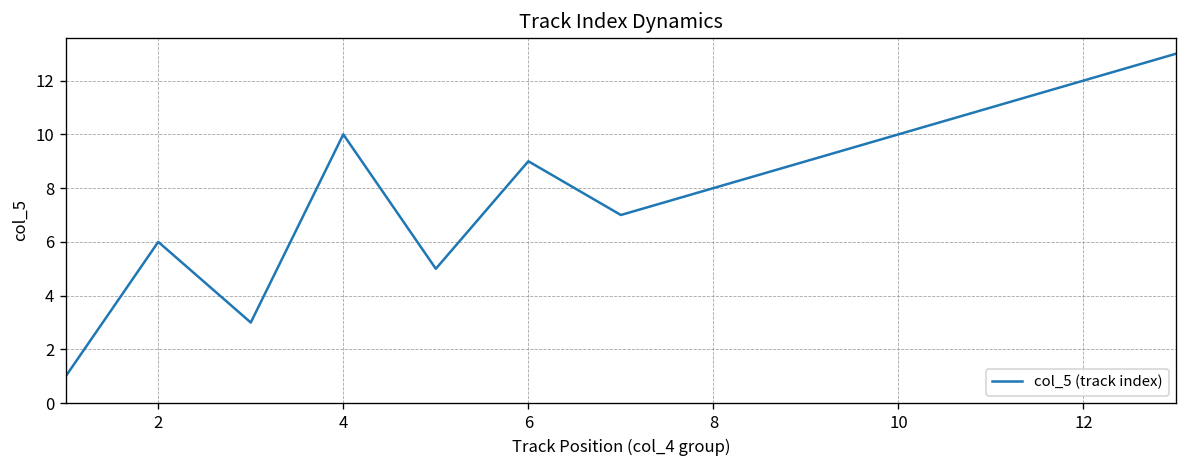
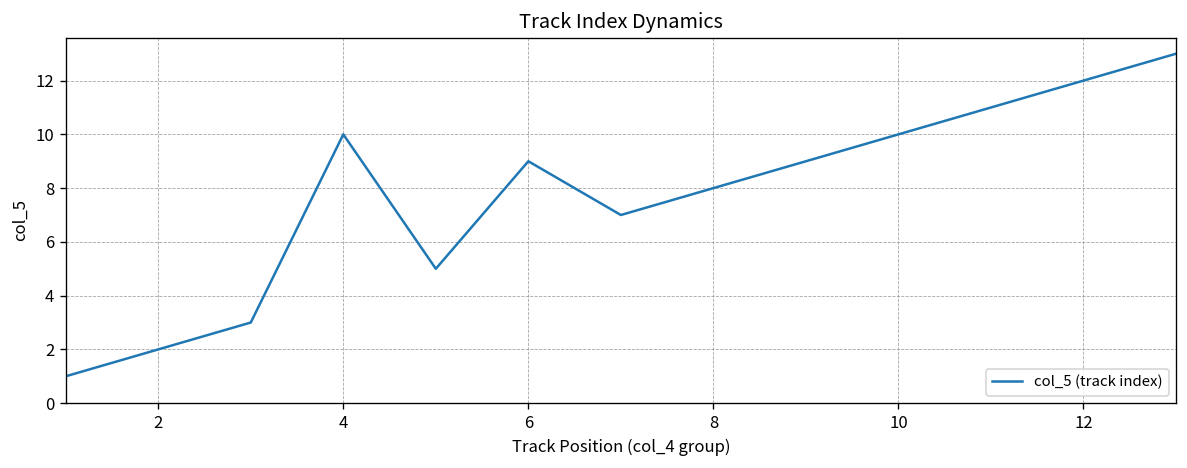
2: 6 -> 2
